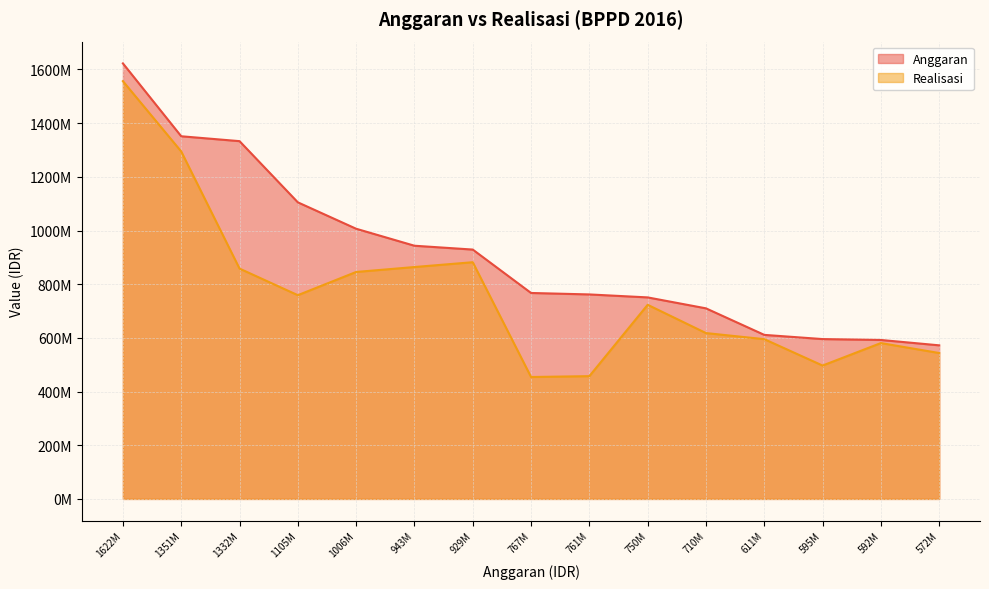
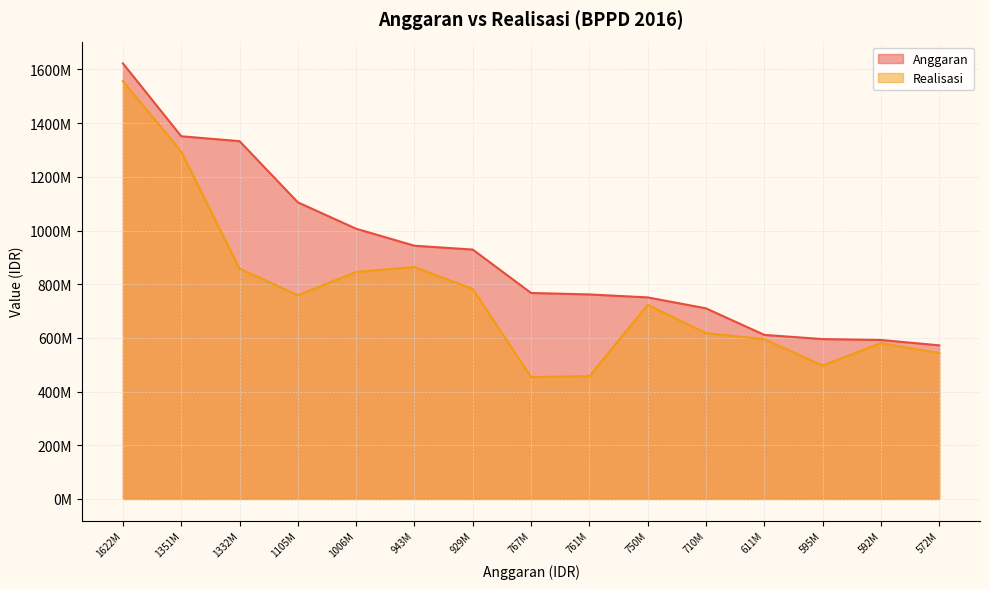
Realisasi, 929M: 880000000 -> 780000000
